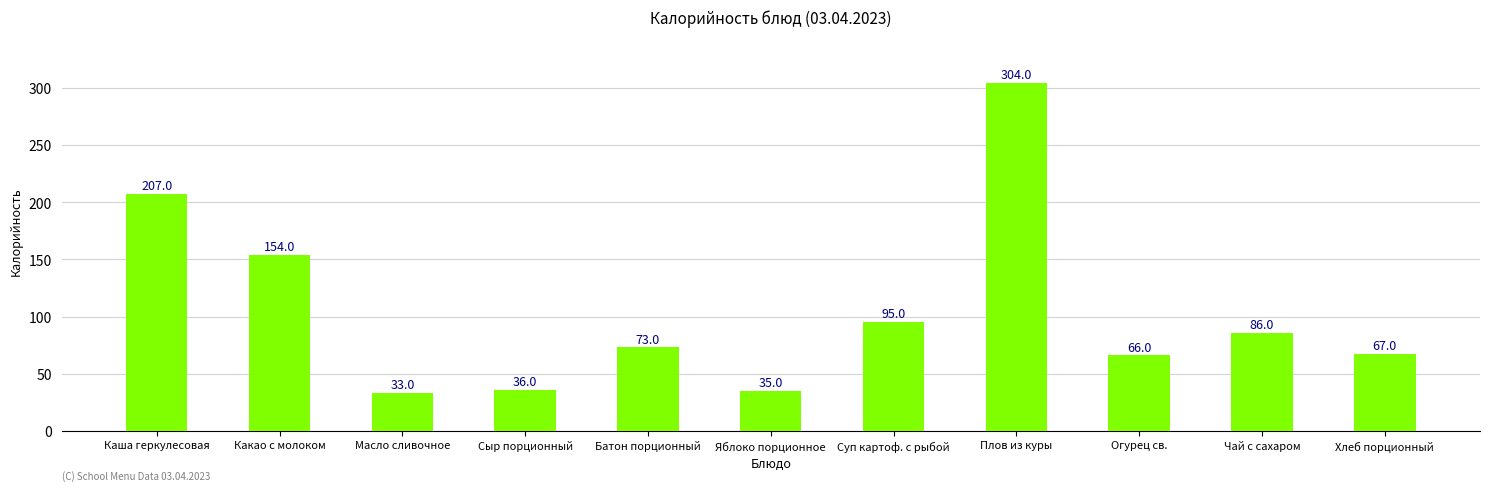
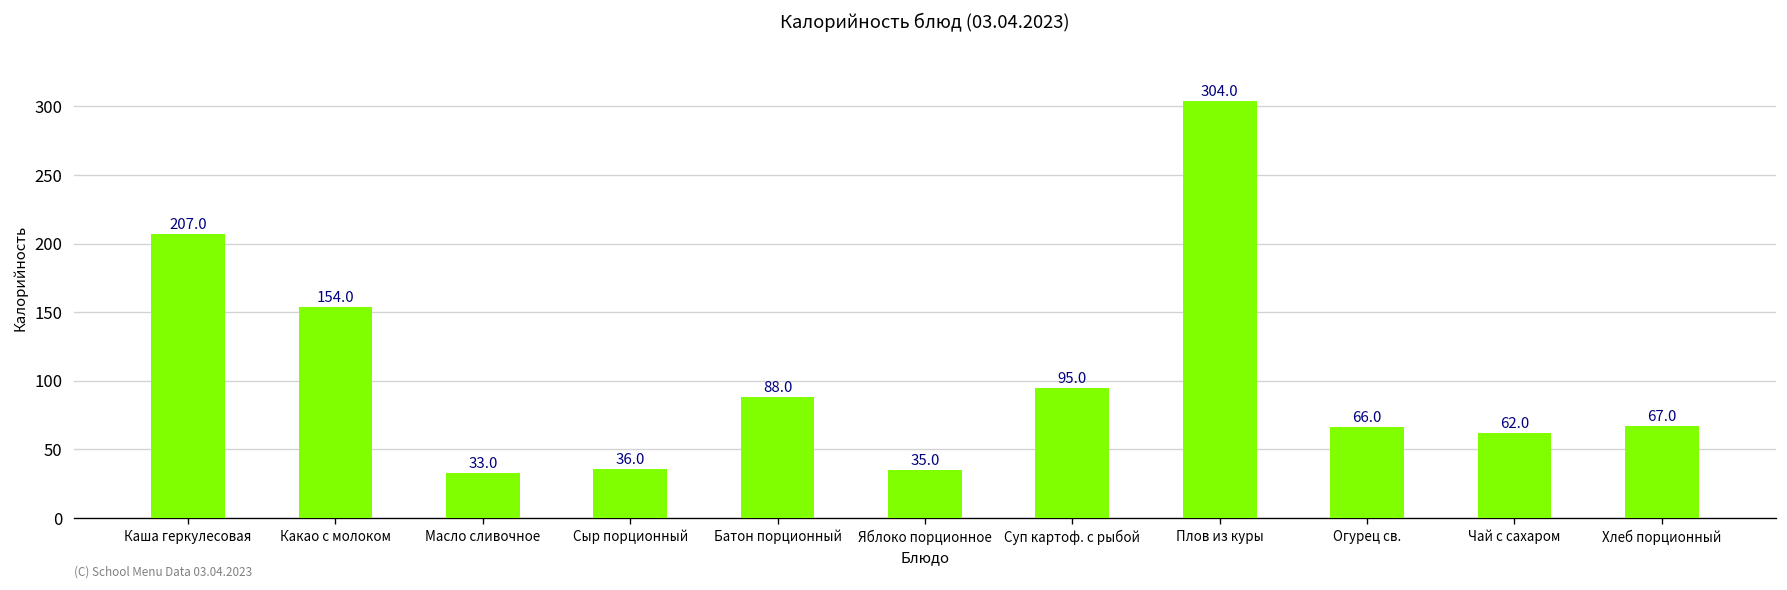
Батон порционный: 73.0 -> 88.0
Чай с сахаром: 86.0 -> 62.0
